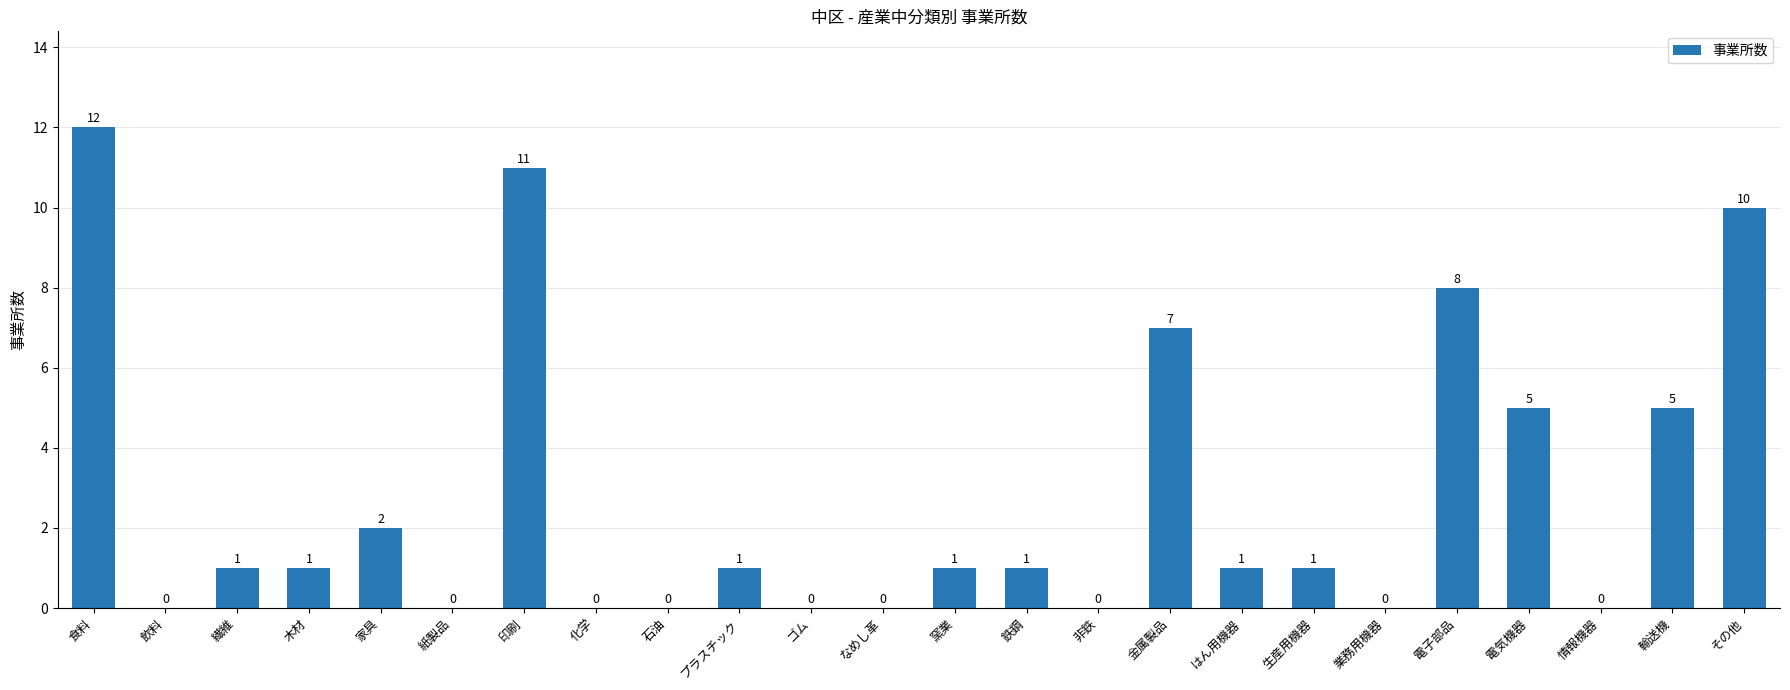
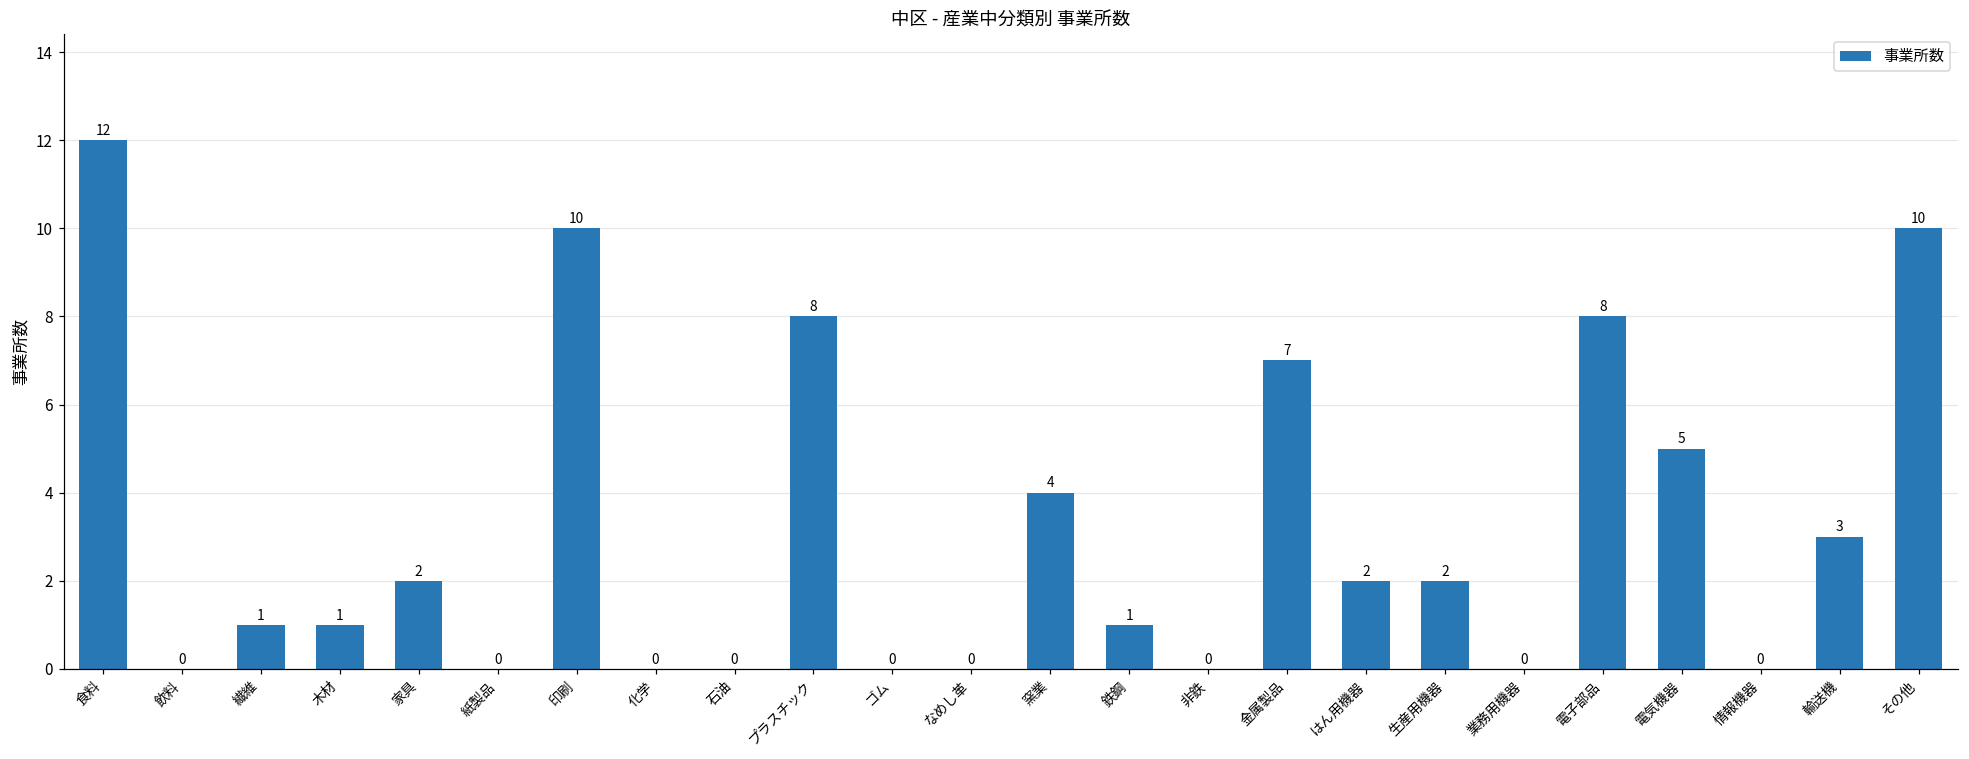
印刷: 11 -> 10
プラスチック: 1 -> 8
窯業: 1 -> 4
はん用機器: 1 -> 2
生産用機器: 1 -> 2
輸送機: 5 -> 3
